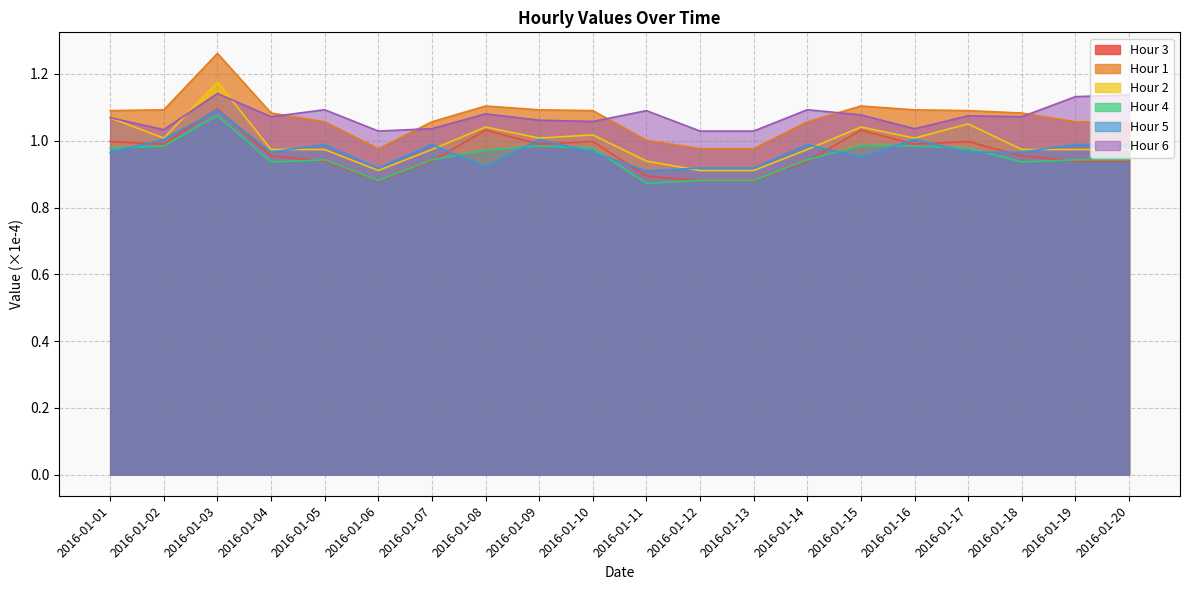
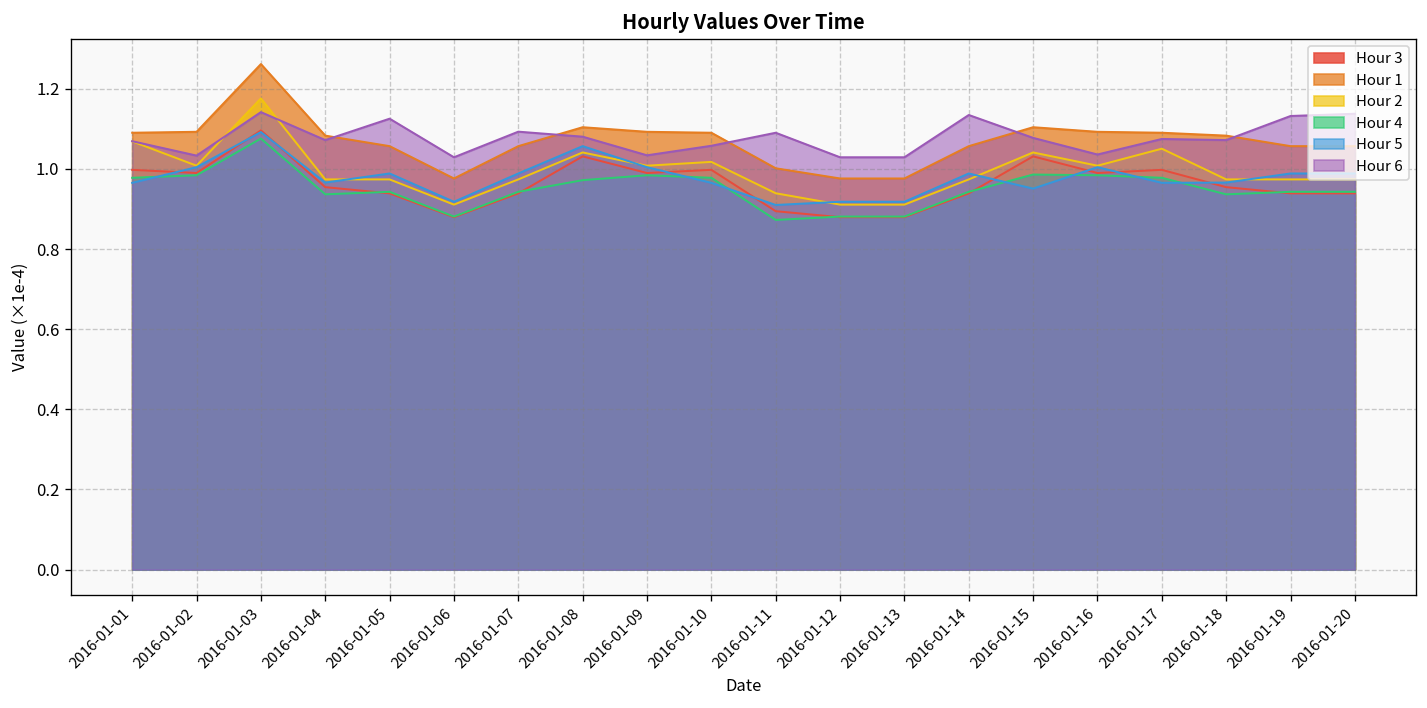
Hour 6, 2016-01-05: 1.09 -> 1.13
Hour 6, 2016-01-07: 1.04 -> 1.09
Hour 5, 2016-01-08: 0.92 -> 1.06
Hour 6, 2016-01-09: 1.06 -> 1.03
Hour 6, 2016-01-14: 1.09 -> 1.13
